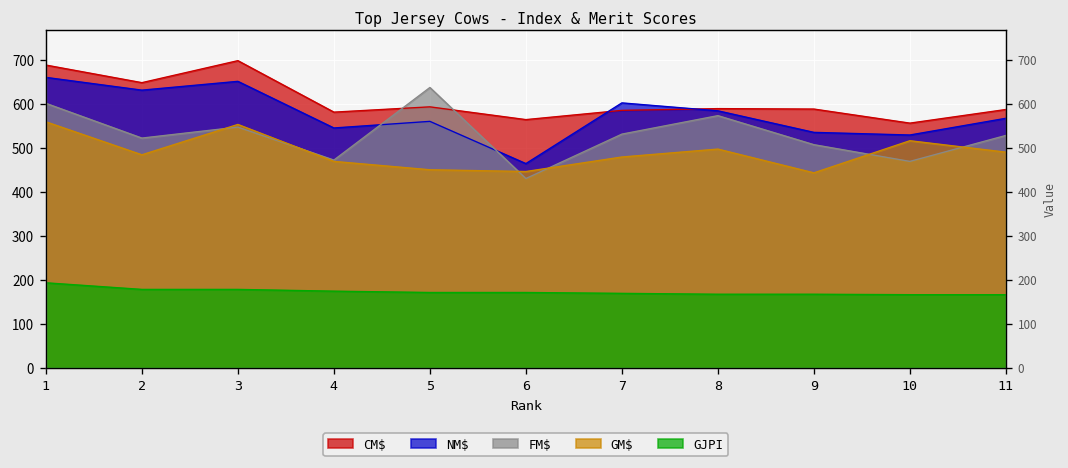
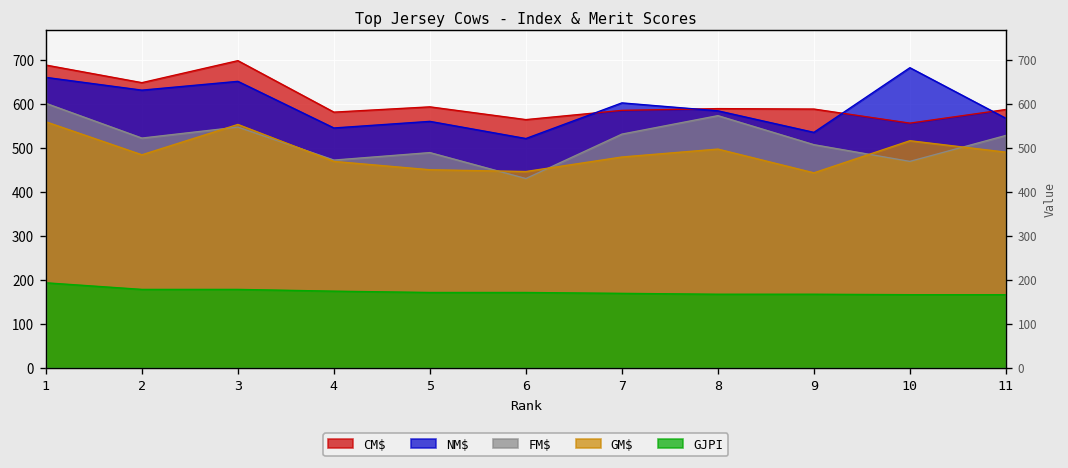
FM$, 5: 640 -> 490
NM$, 6: 460 -> 520
NM$, 10: 530 -> 680
